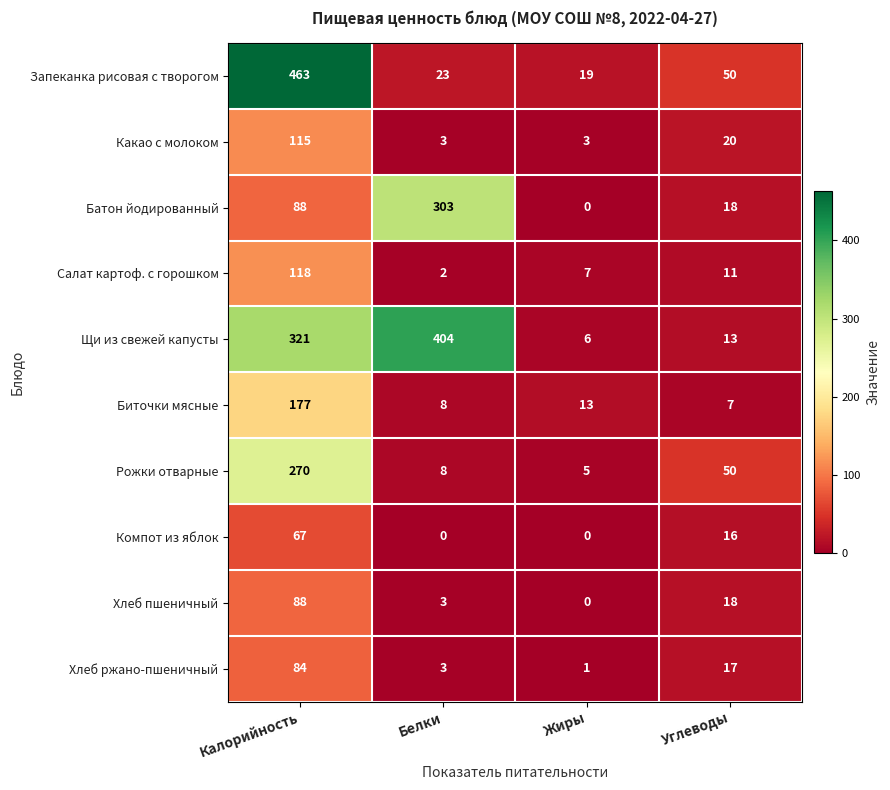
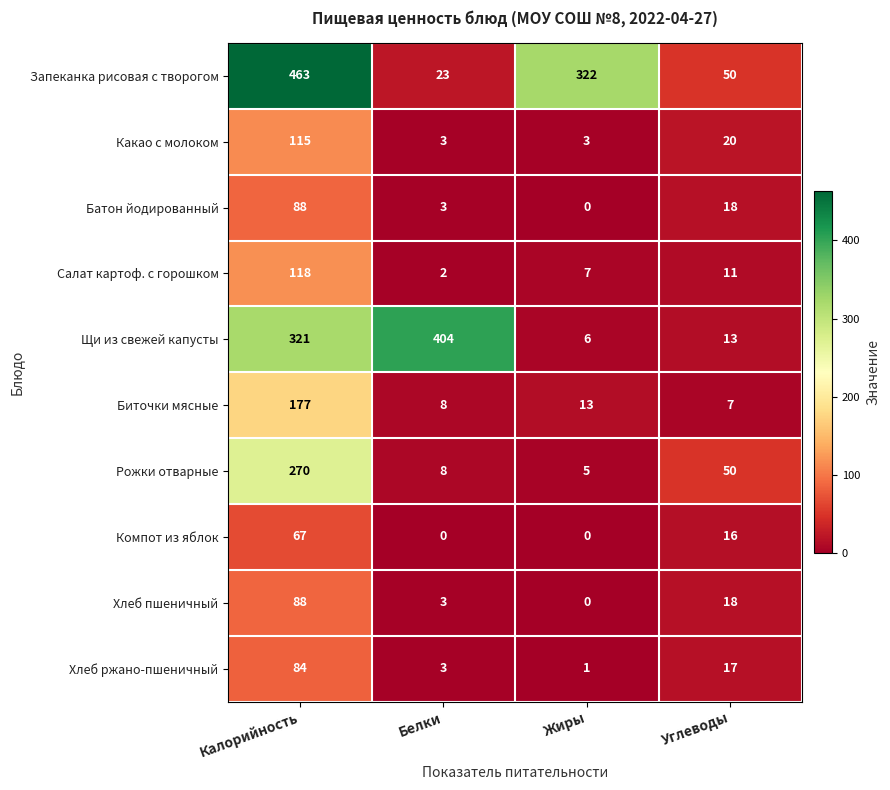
Запеканка рисовая с творогом, Жиры: 19 -> 322
Батон йодированный, Белки: 303 -> 3
